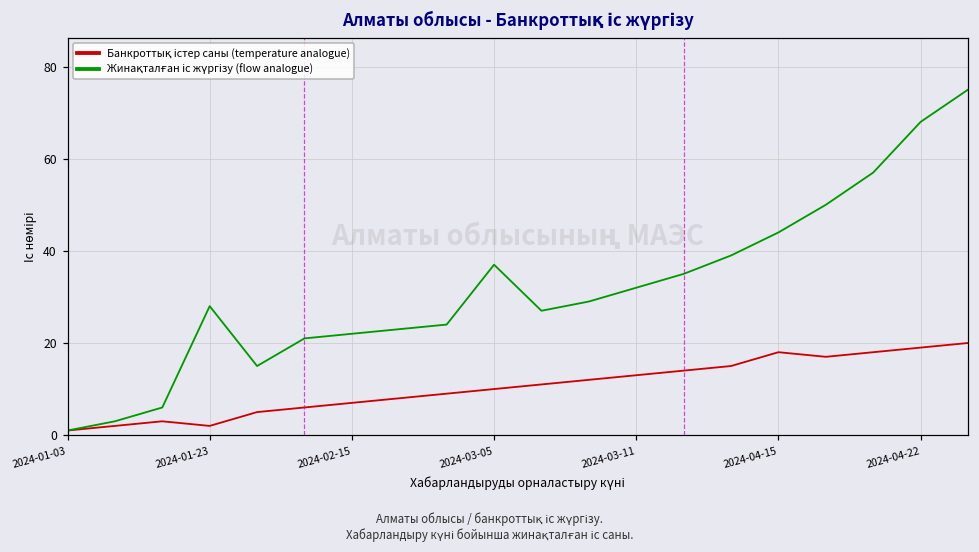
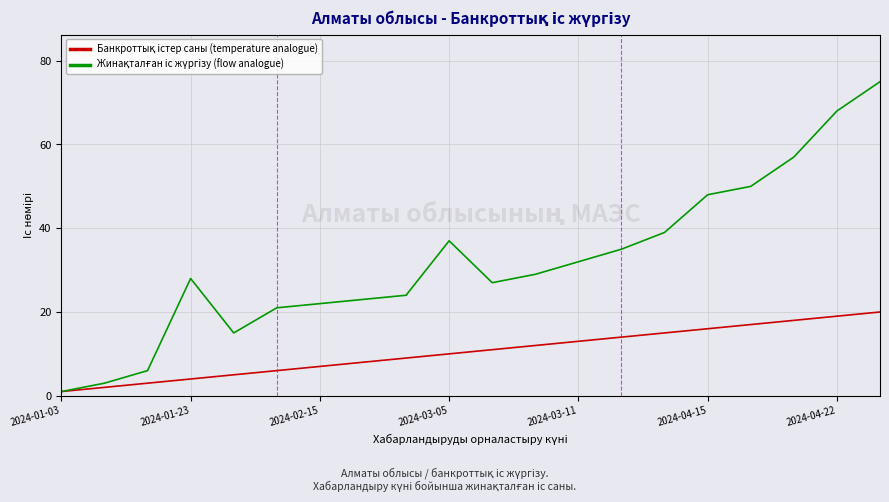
Банкроттық істер саны (temperature analogue), 2024-01-23: 2 -> 4
Банкроттық істер саны (temperature analogue), 2024-04-15: 18 -> 16
Жинақталған іс жүргізу (flow analogue), 2024-04-15: 44 -> 48
